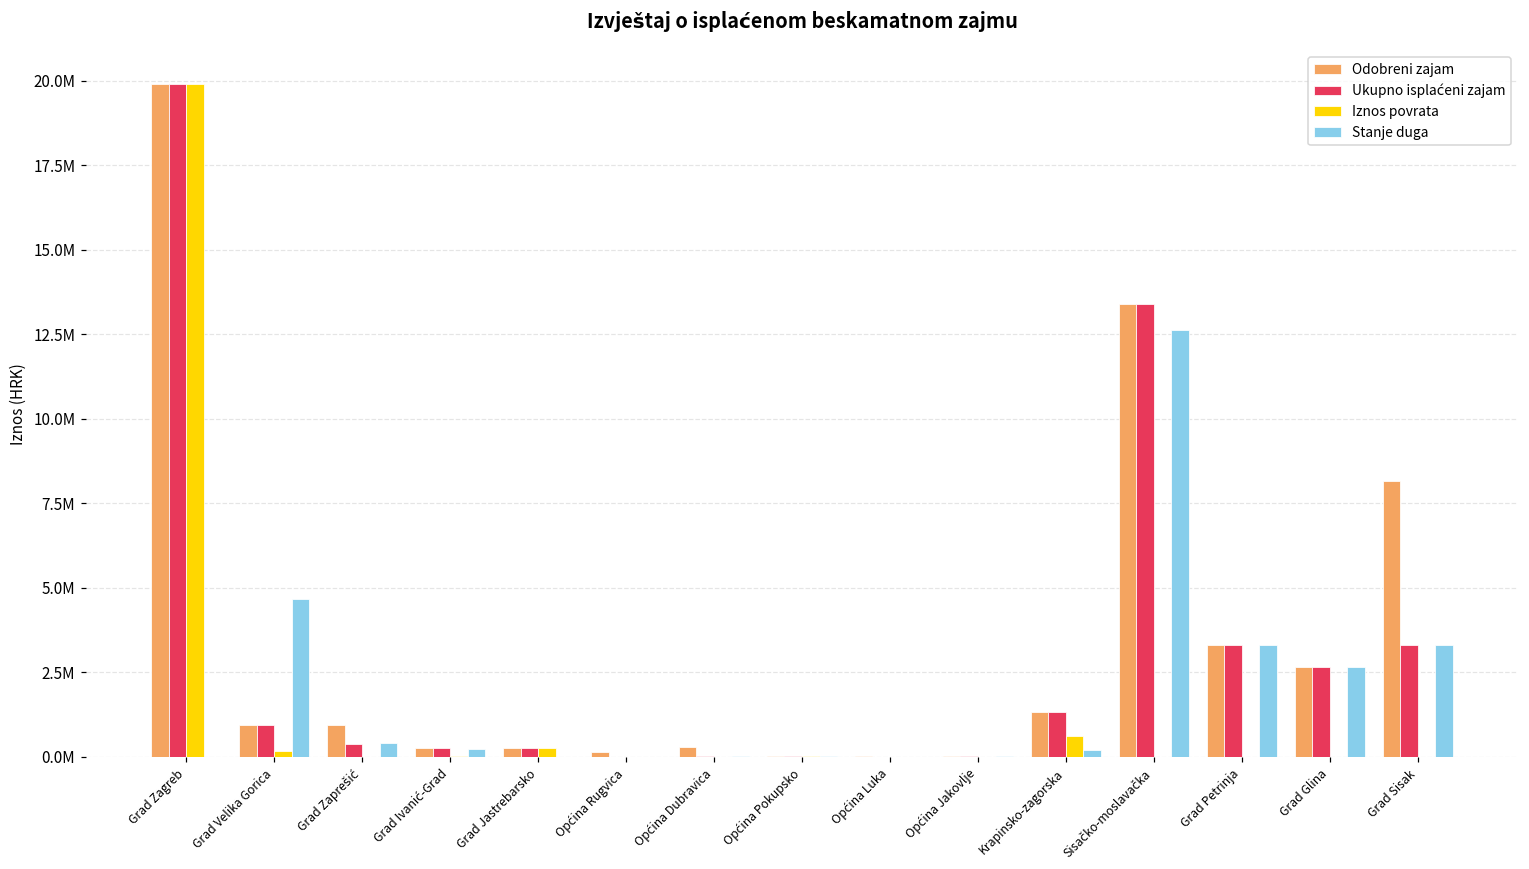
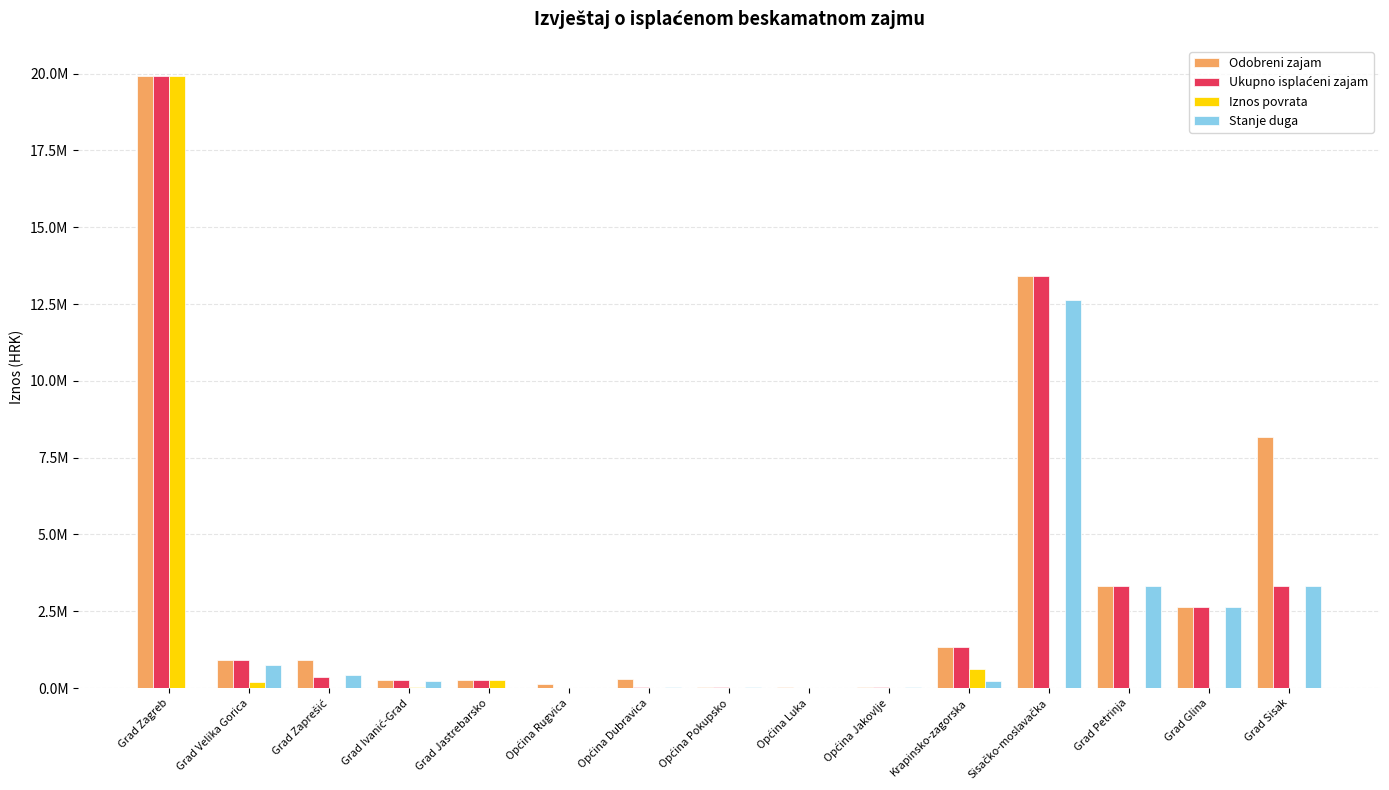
Stanje duga, Grad Velika Gorica: 4700000 -> 700000
